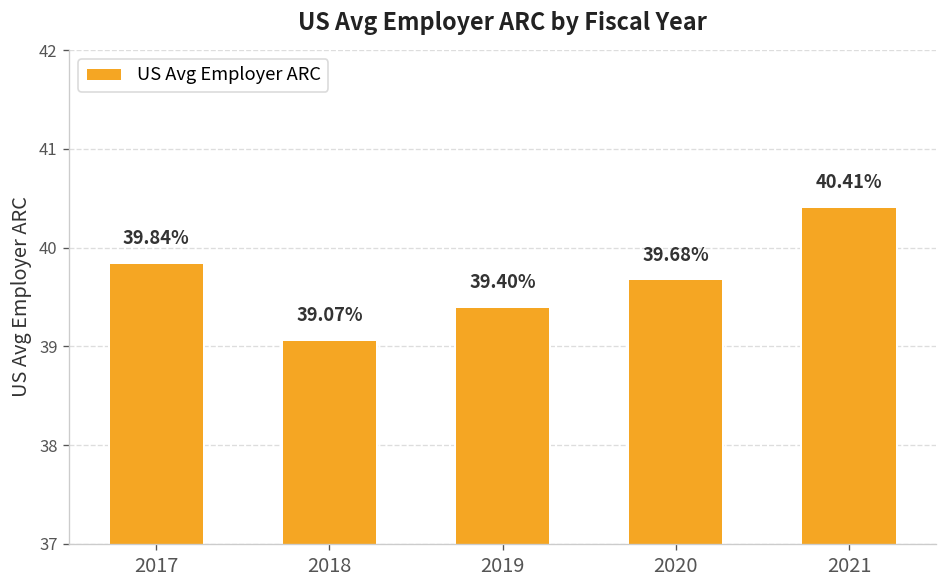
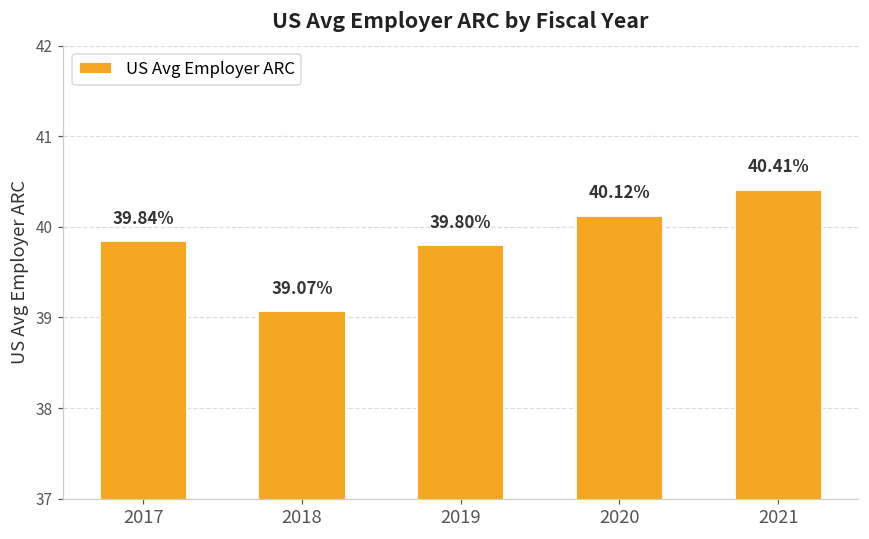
2019: 39.40% -> 39.80%
2020: 39.68% -> 40.12%
